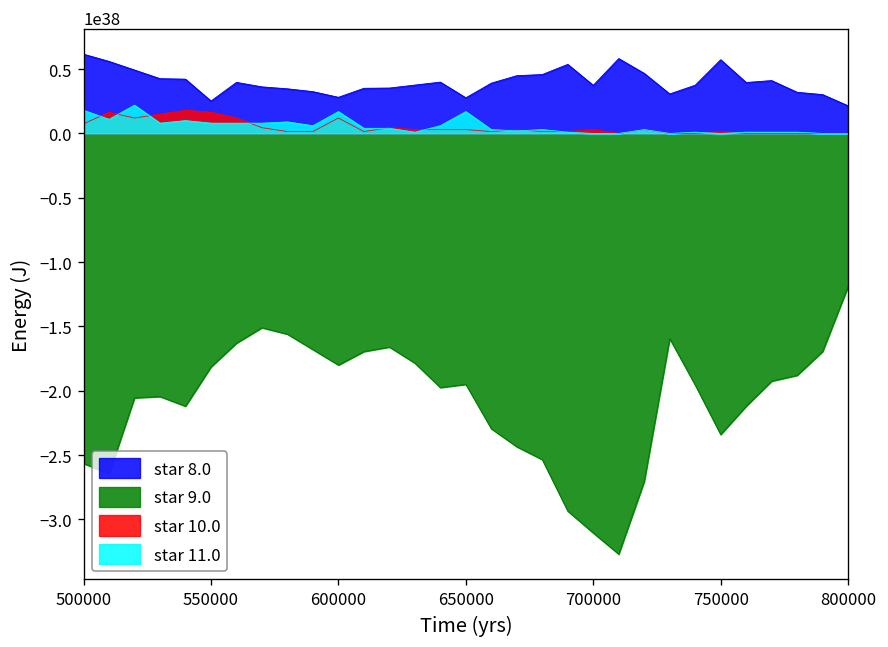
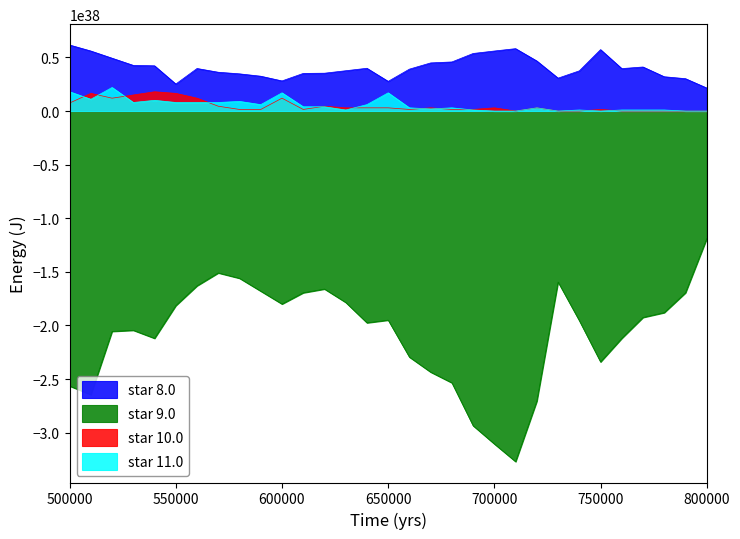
star 8.0, 700000: 37000000000000000000000000000000000000 -> 56000000000000000000000000000000000000
